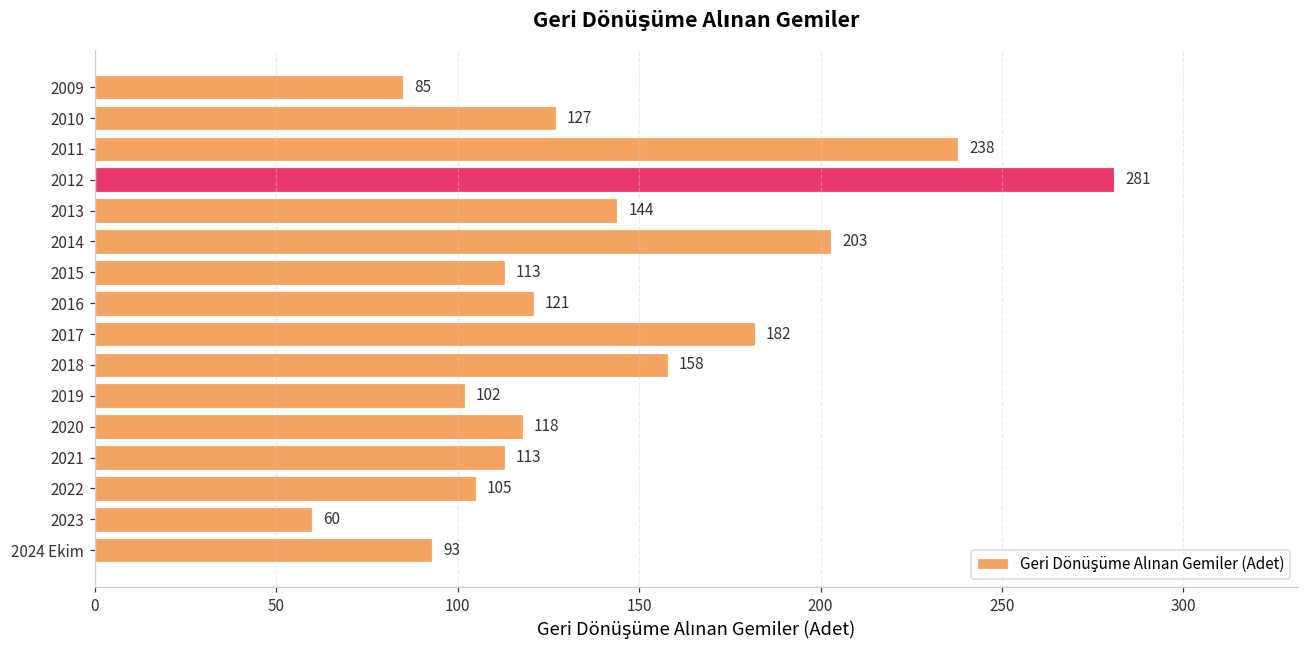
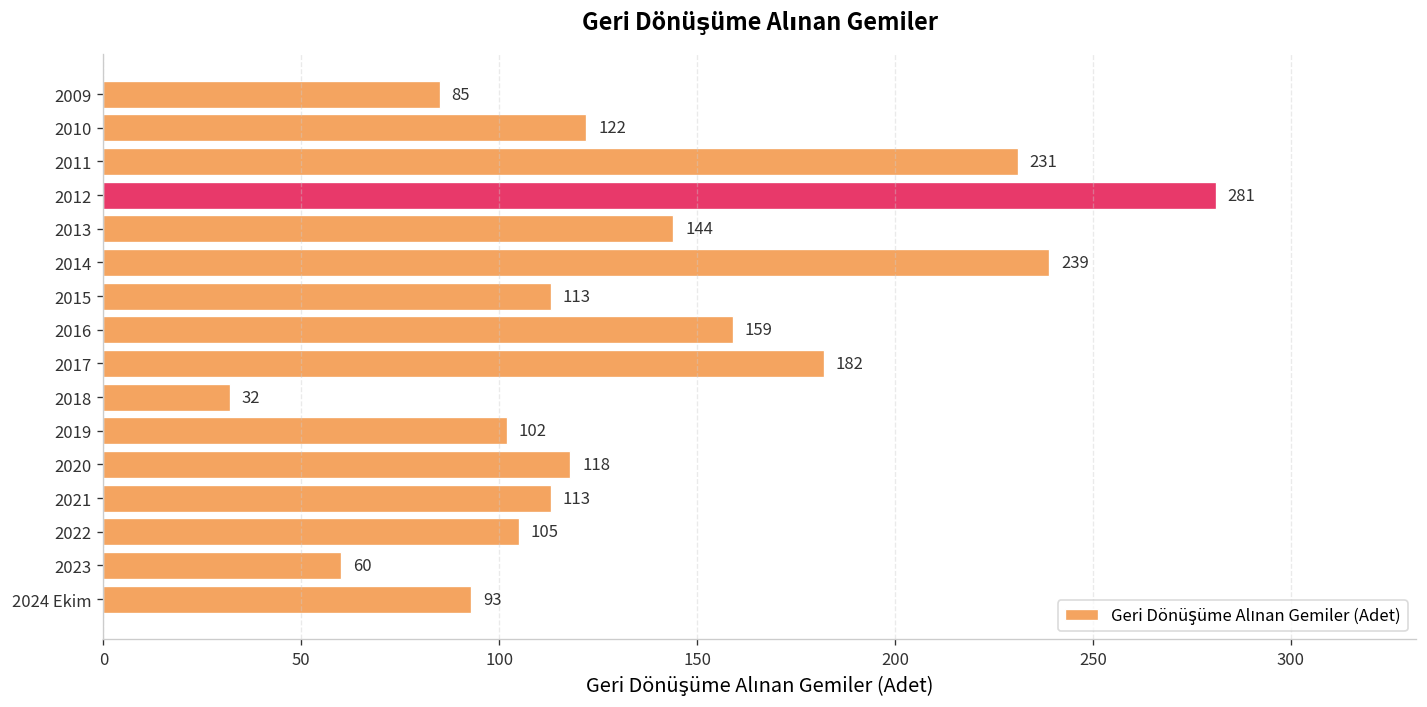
2010: 127 -> 122
2011: 238 -> 231
2014: 203 -> 239
2016: 121 -> 159
2018: 158 -> 32
